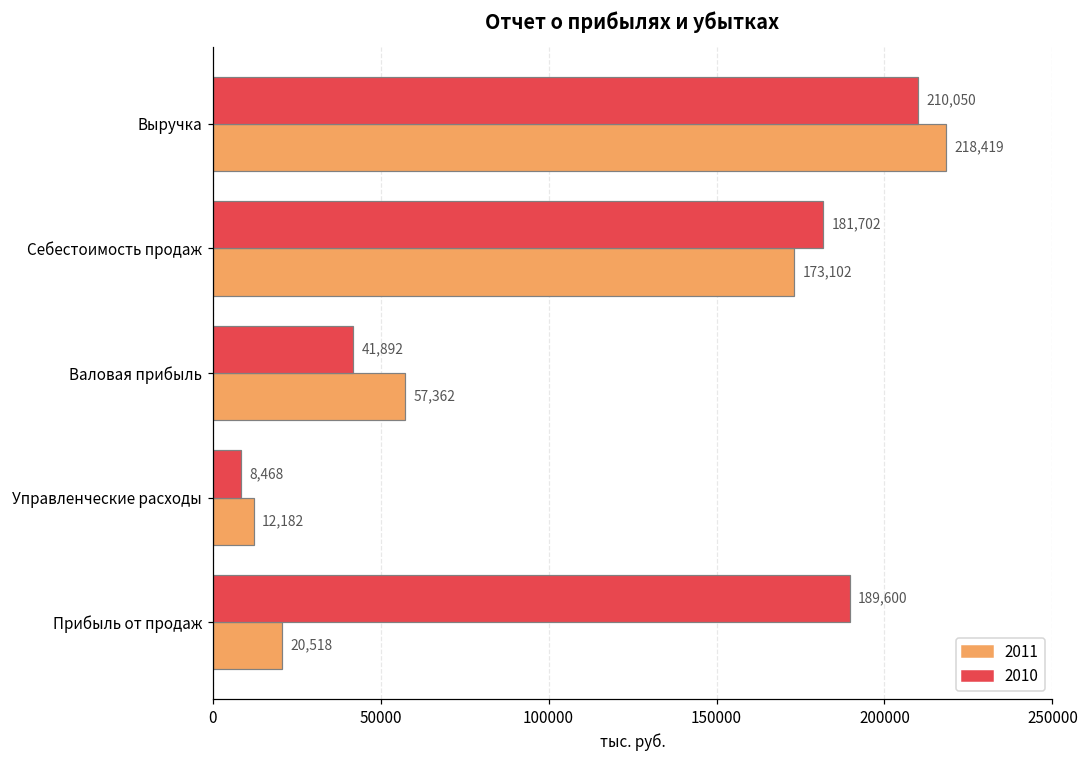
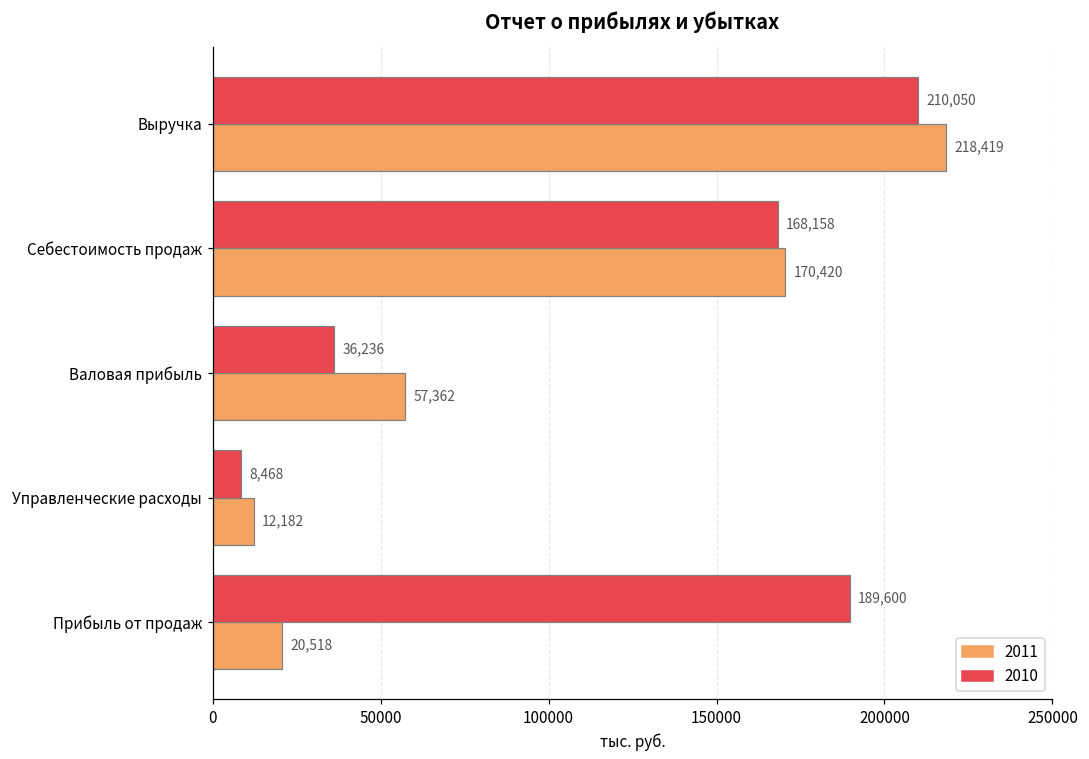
2010, Себестоимость продаж: 181,702 -> 168,158
2011, Себестоимость продаж: 173,102 -> 170,420
2010, Валовая прибыль: 41,892 -> 36,236
